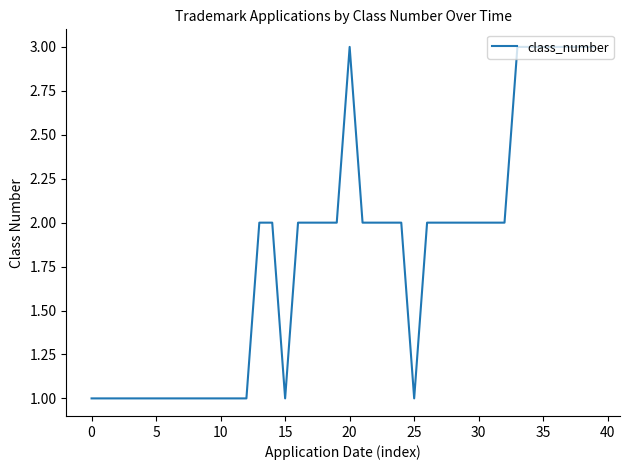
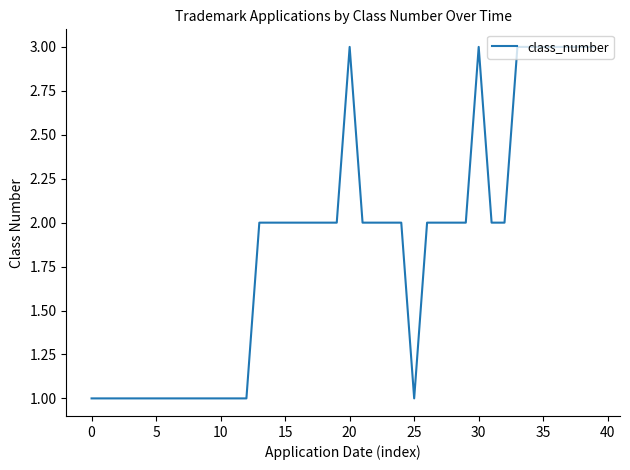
15: 1 -> 2
30: 2 -> 3
